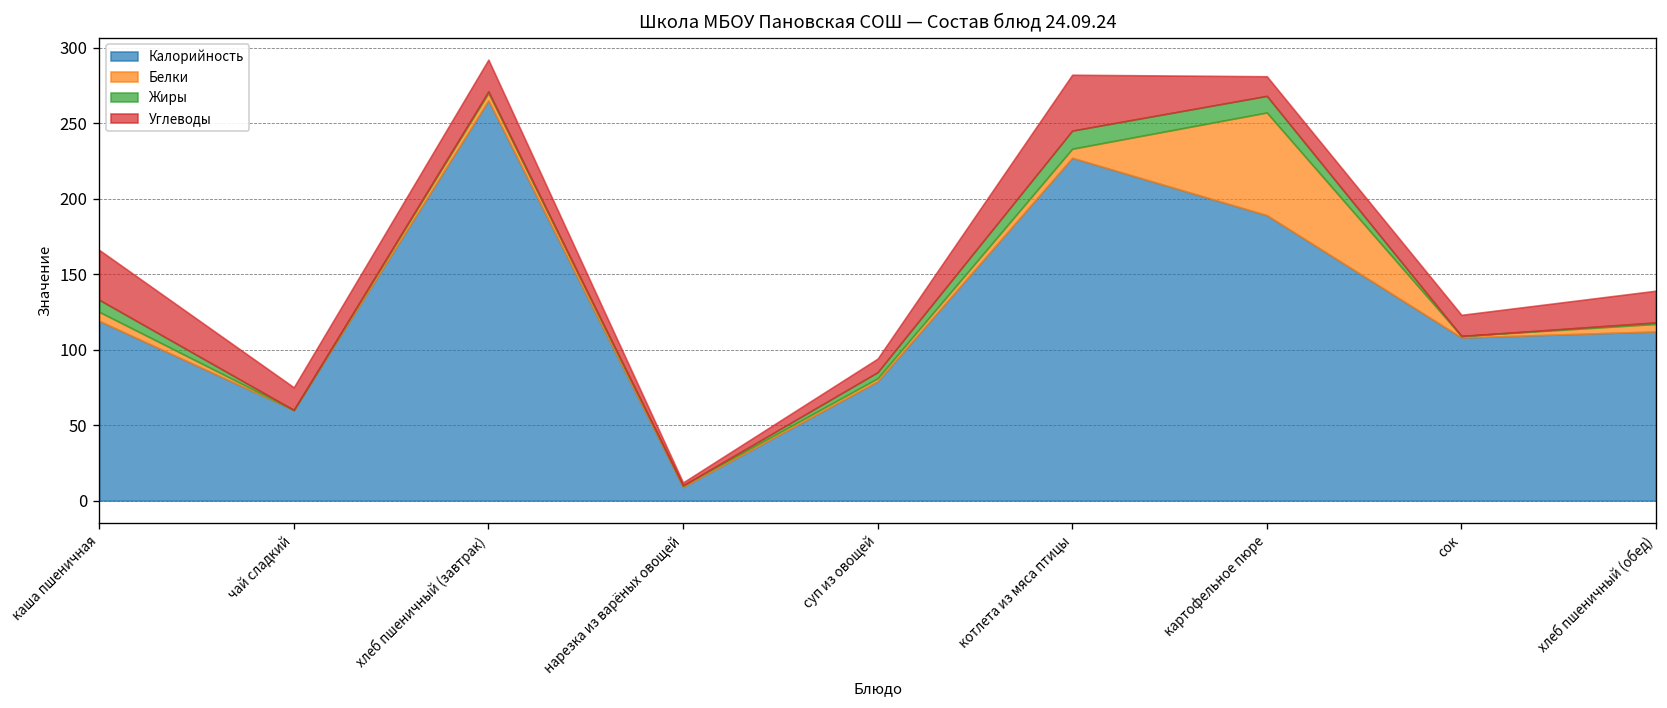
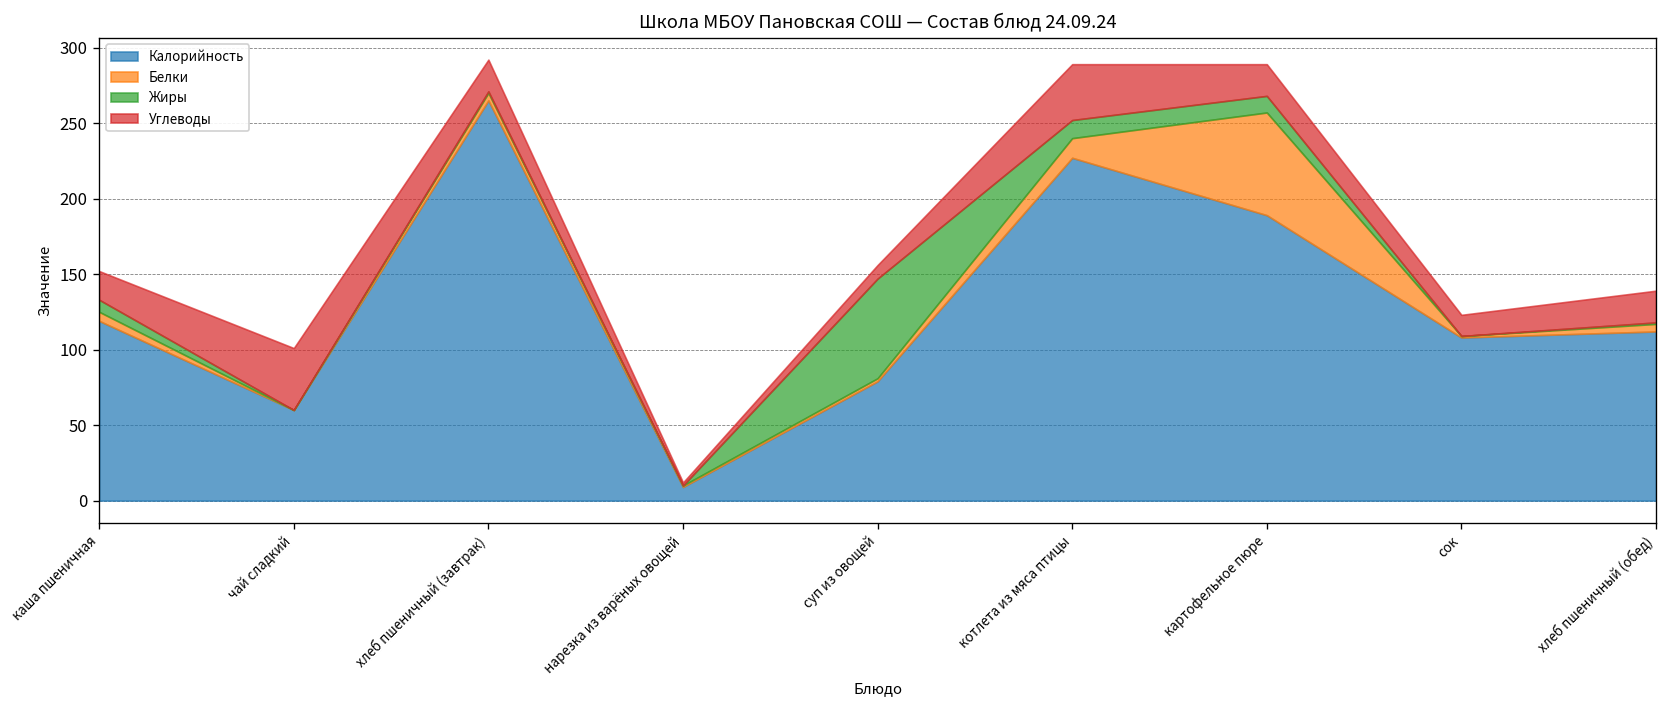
Углеводы, каша пшеничная: 33 -> 19
Углеводы, чай сладкий: 15 -> 41
Жиры, суп из овощей: 4 -> 66
Белки, котлета из мяса птицы: 6 -> 13
Углеводы, картофельное пюре: 13 -> 21
